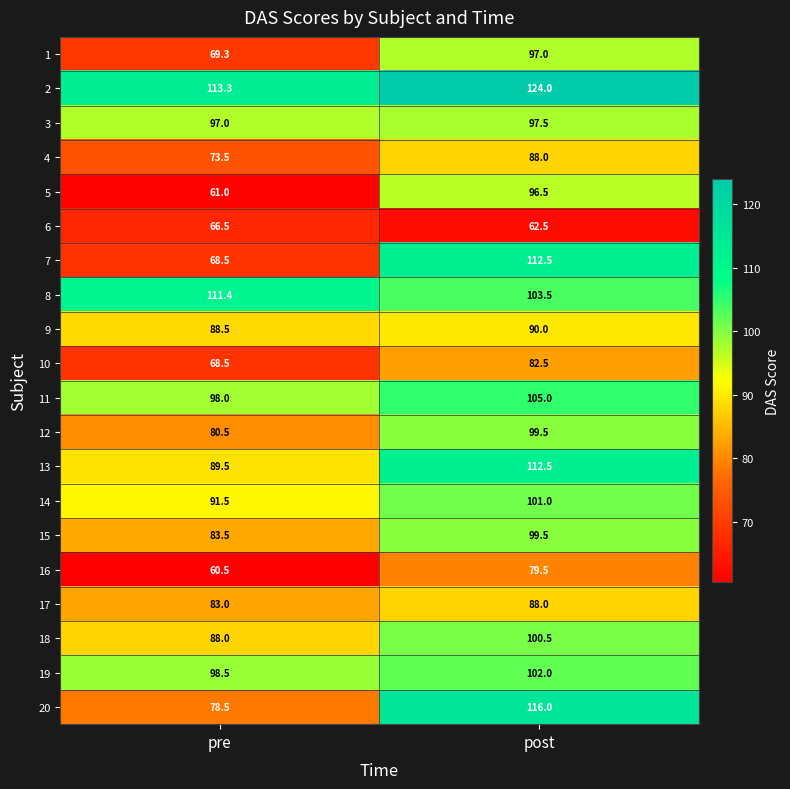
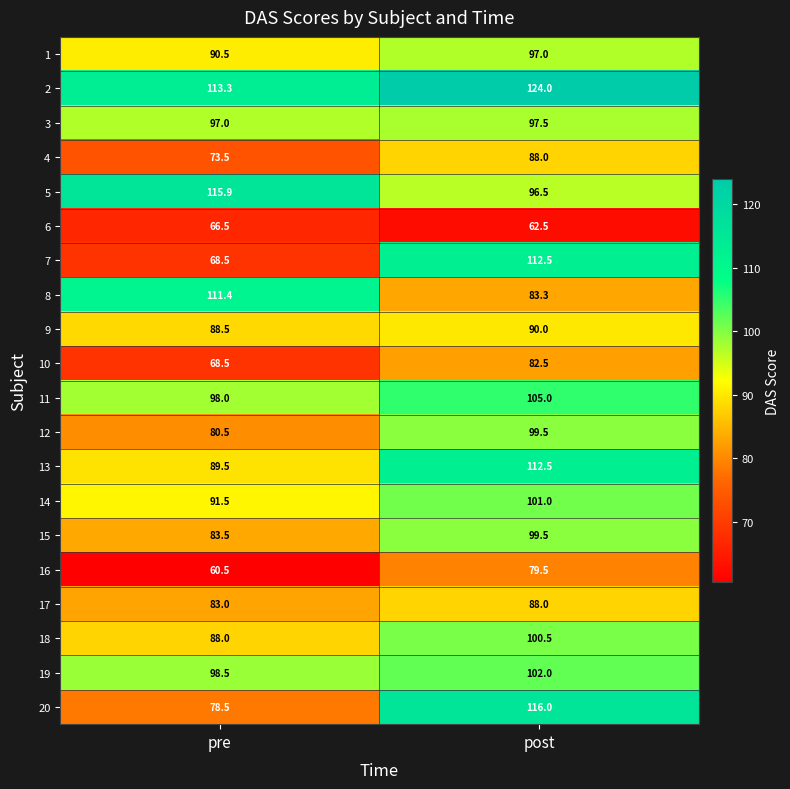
1, pre: 69.3 -> 90.5
5, pre: 61.0 -> 115.9
8, post: 103.5 -> 83.3
